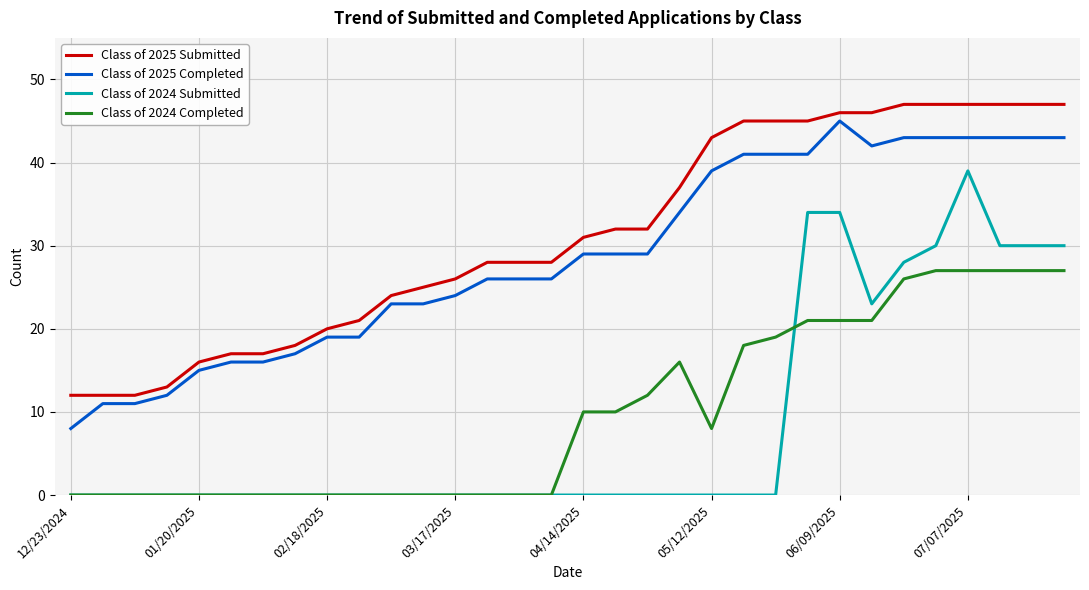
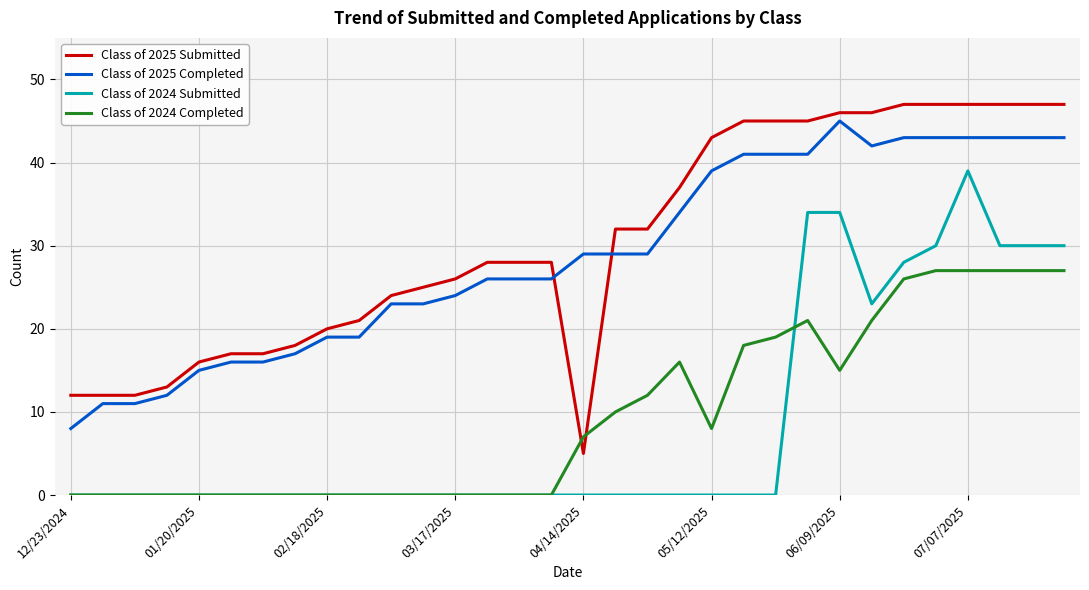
Class of 2025 Submitted, 04/14/2025: 31 -> 5
Class of 2024 Completed, 04/14/2025: 10 -> 7
Class of 2024 Completed, 06/09/2025: 21 -> 15
